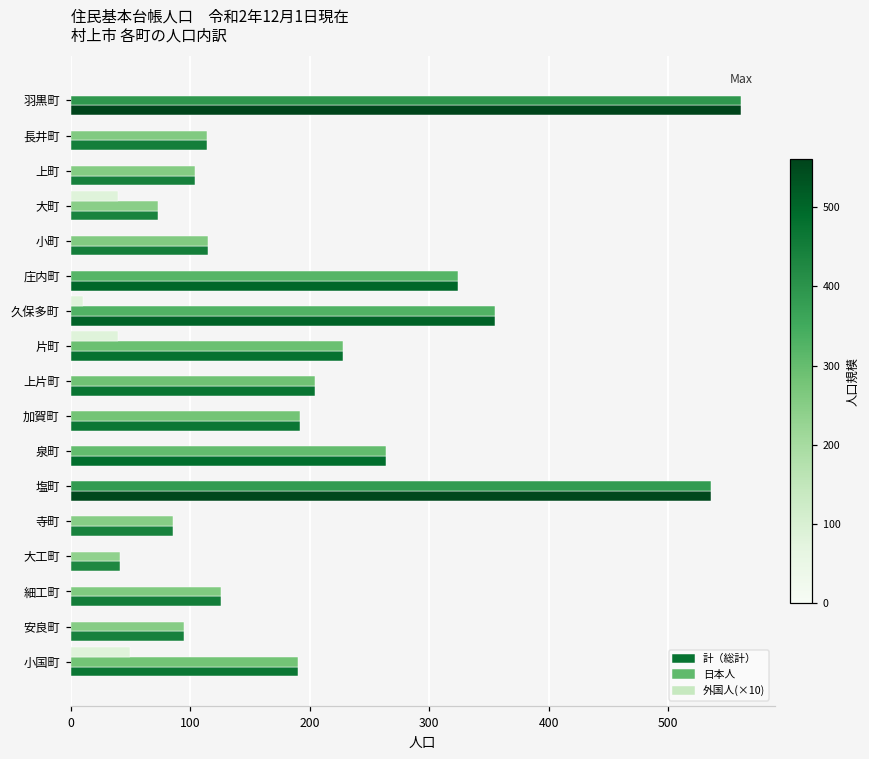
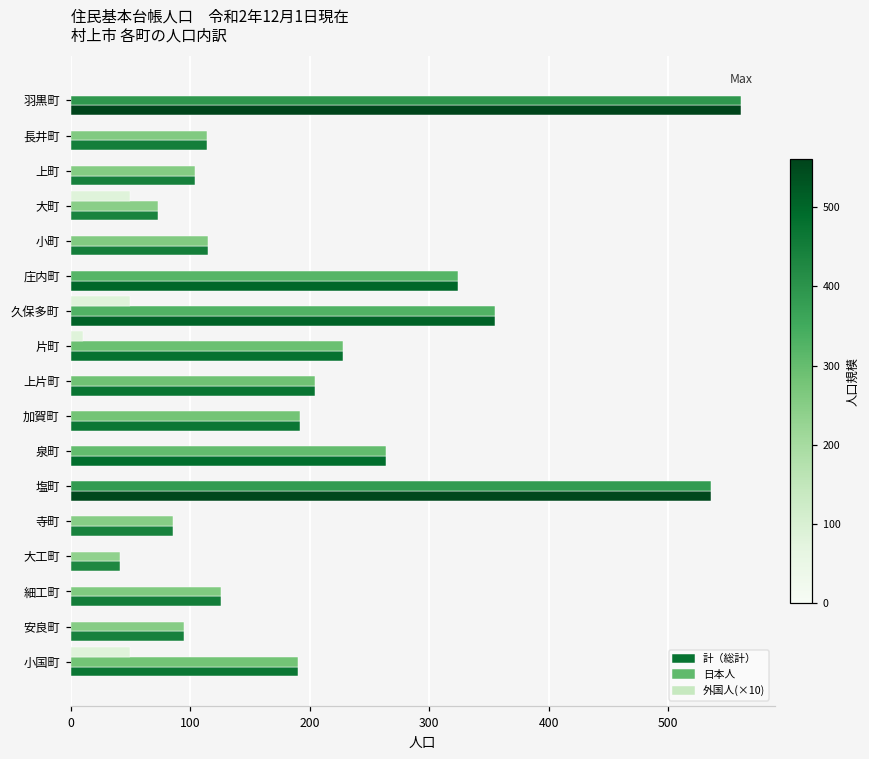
外国人(×10), 大町: 40 -> 50
外国人(×10), 久保多町: 10 -> 50
外国人(×10), 片町: 40 -> 10
